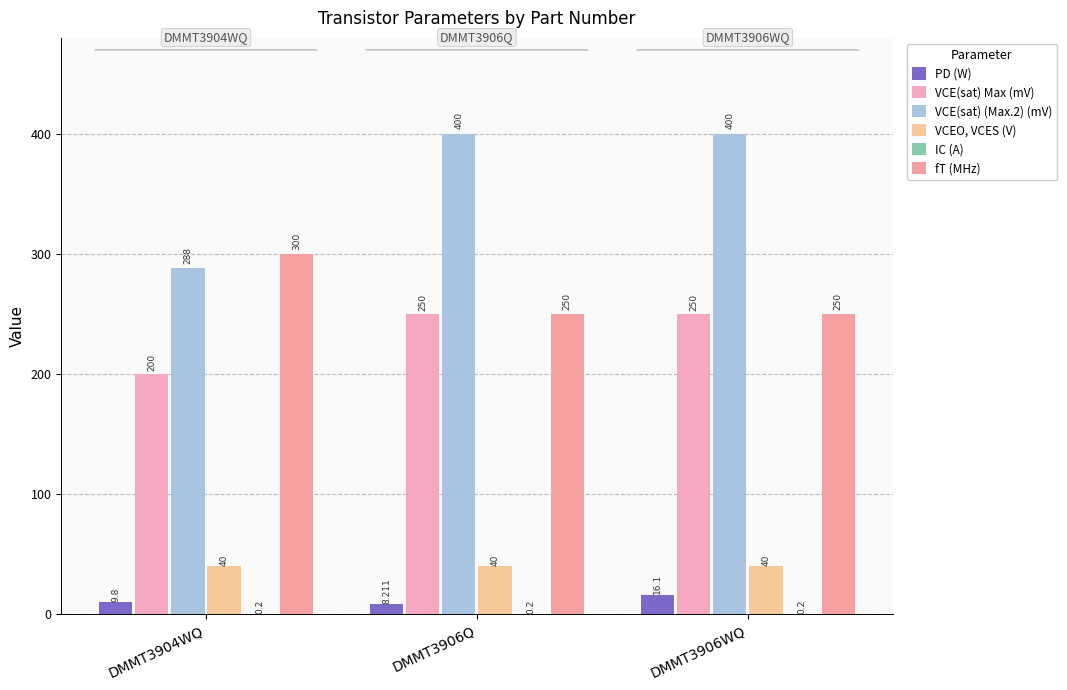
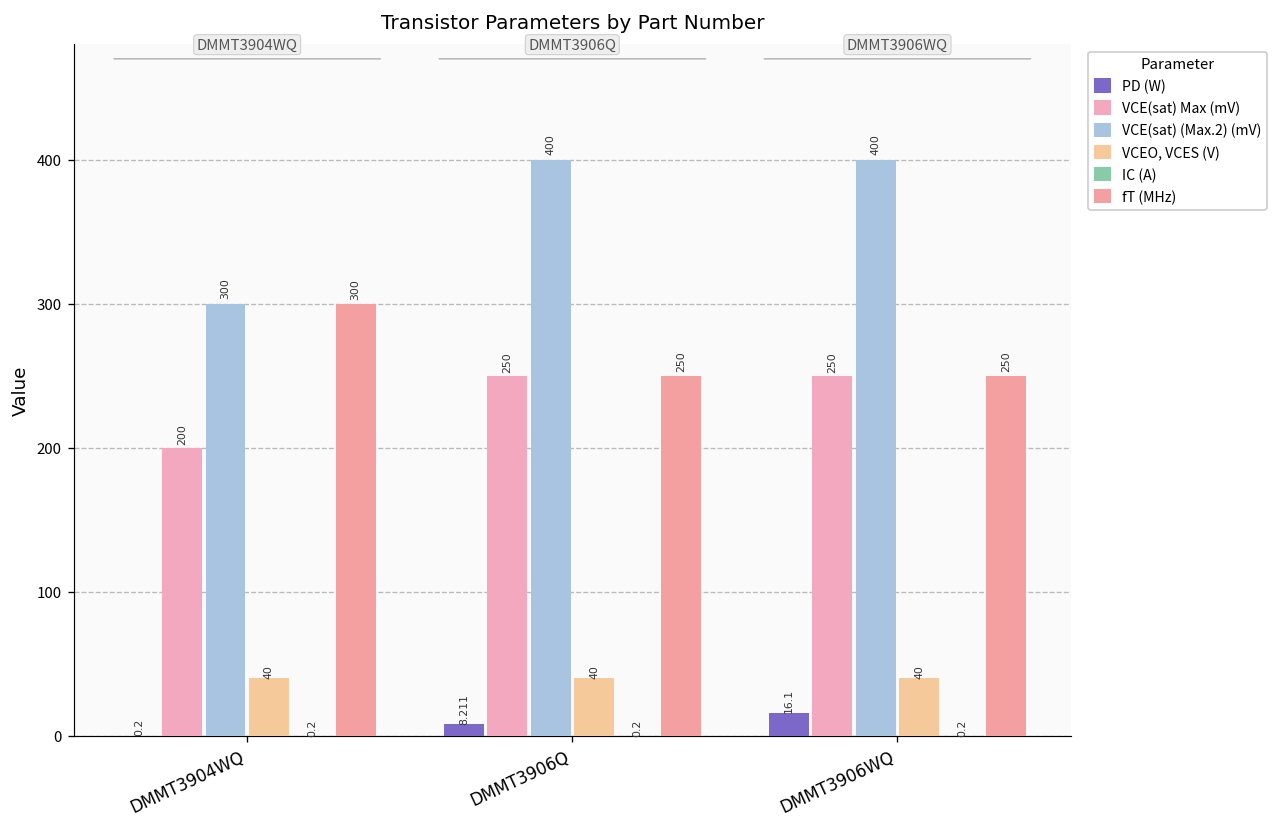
PD (W), DMMT3904WQ: 9.8 -> 0.2
VCE(sat) (Max.2) (mV), DMMT3904WQ: 288 -> 300
